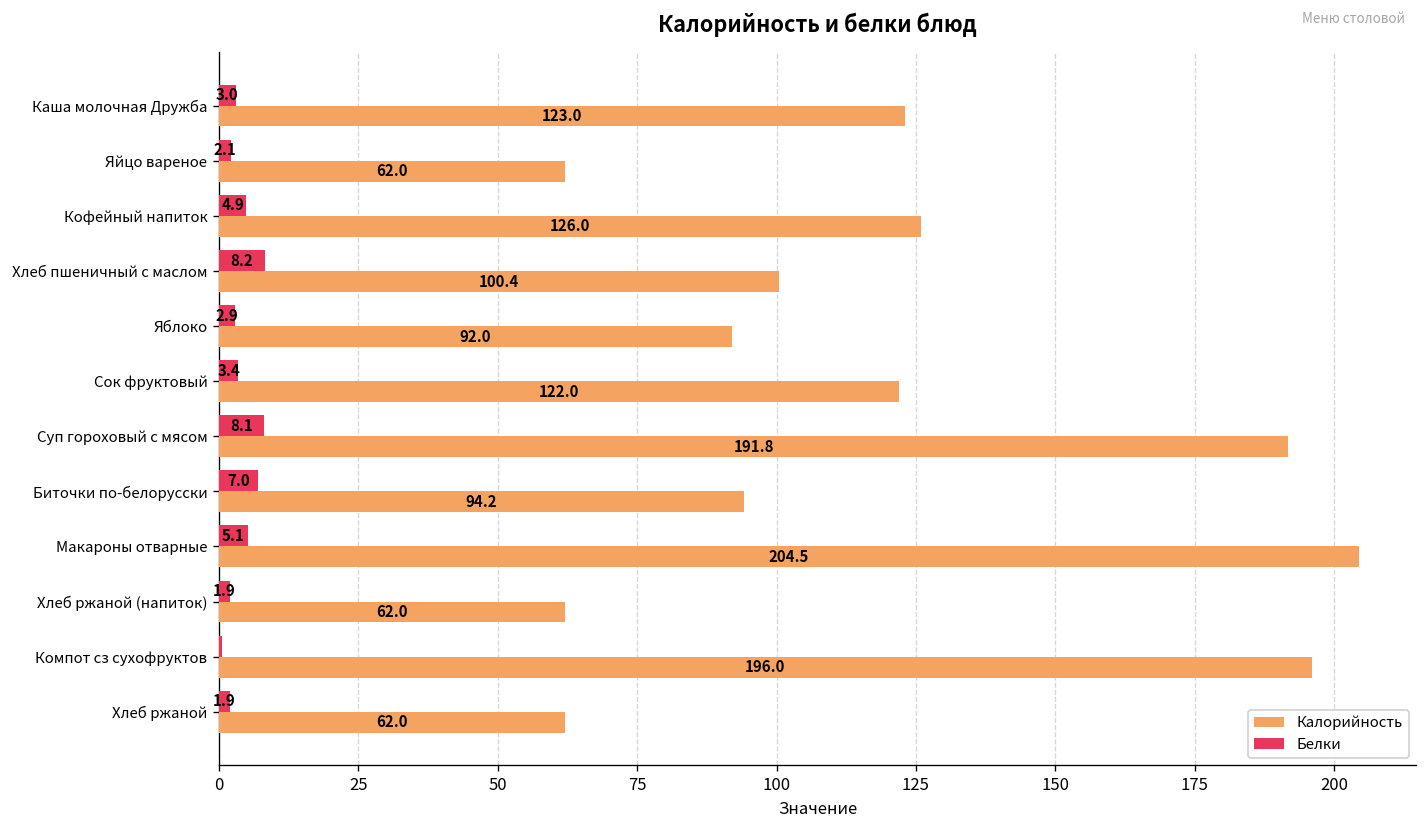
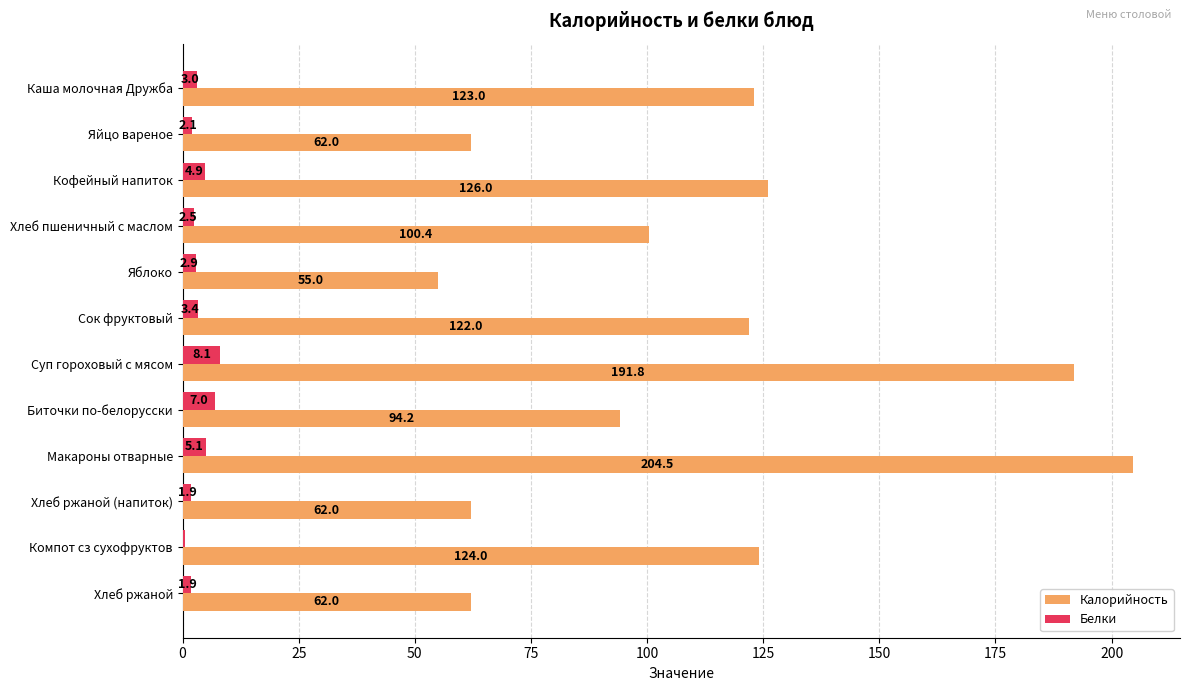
Белки, Хлеб пшеничный с маслом: 8.2 -> 2.5
Калорийность, Яблоко: 92.0 -> 55.0
Калорийность, Компот сз сухофруктов: 196.0 -> 124.0
